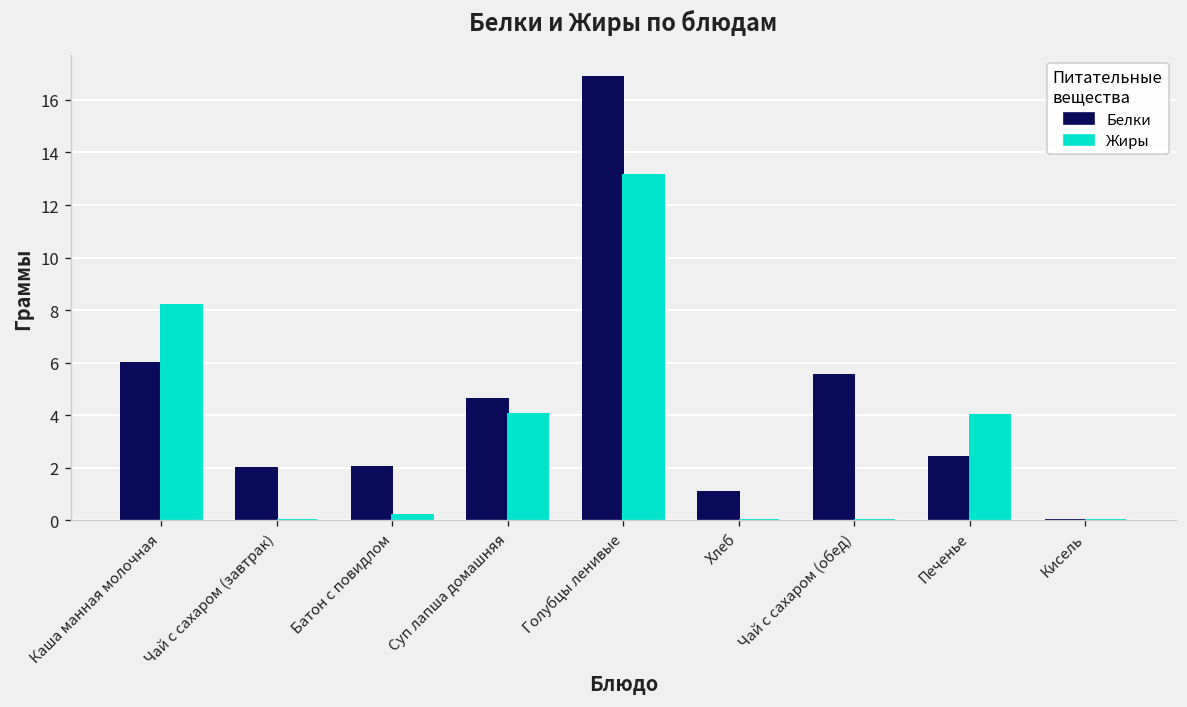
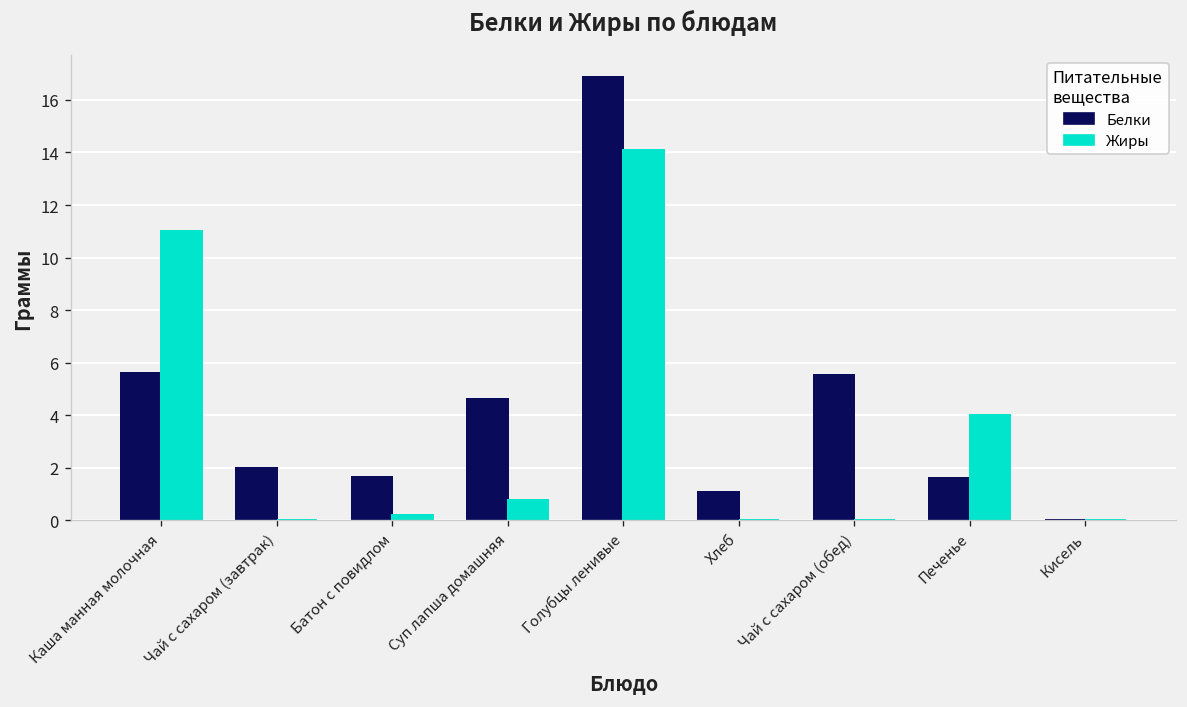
Белки, Каша манная молочная: 6.0 -> 5.6
Жиры, Каша манная молочная: 8.2 -> 11.0
Белки, Батон с повидлом: 2.0 -> 1.6
Жиры, Суп лапша домашняя: 4.1 -> 0.8
Жиры, Голубцы ленивые: 13.1 -> 14.1
Белки, Печенье: 2.4 -> 1.6
